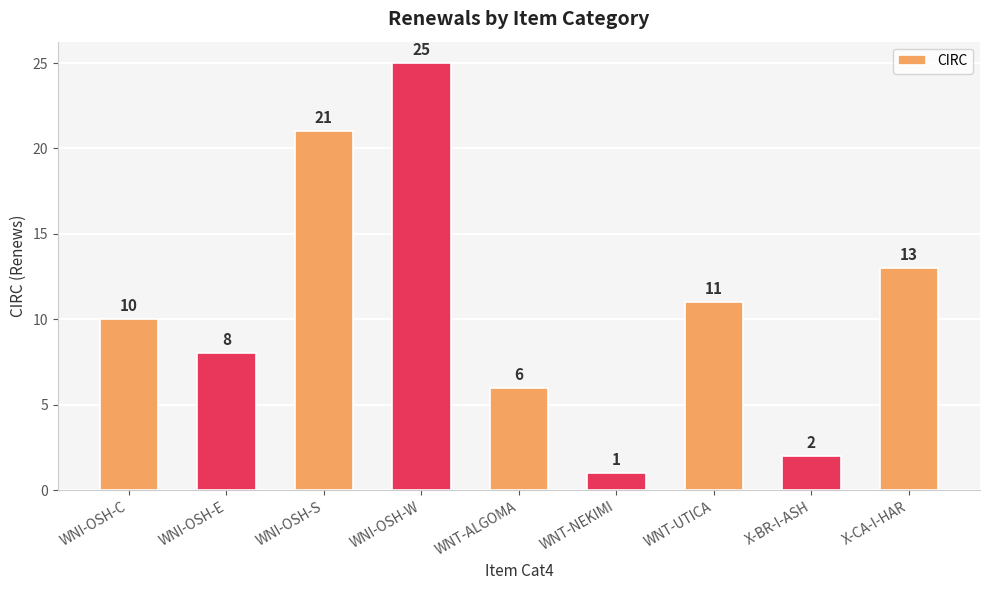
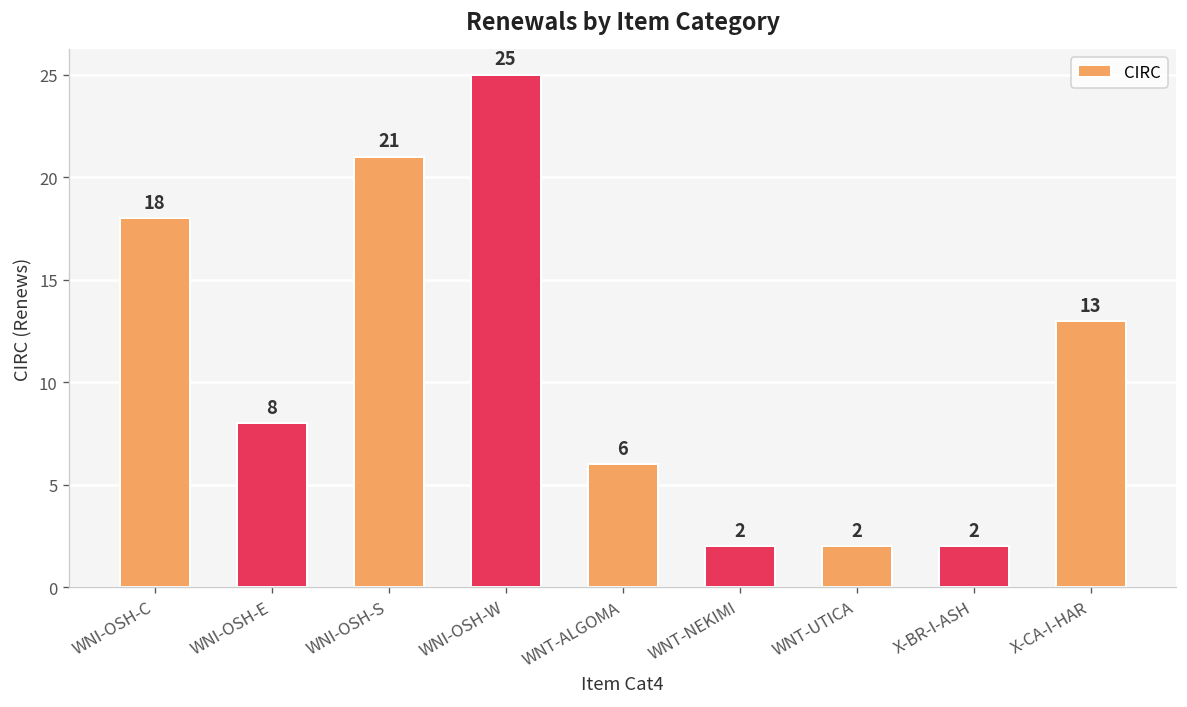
WNI-OSH-C: 10 -> 18
WNT-NEKIMI: 1 -> 2
WNT-UTICA: 11 -> 2
